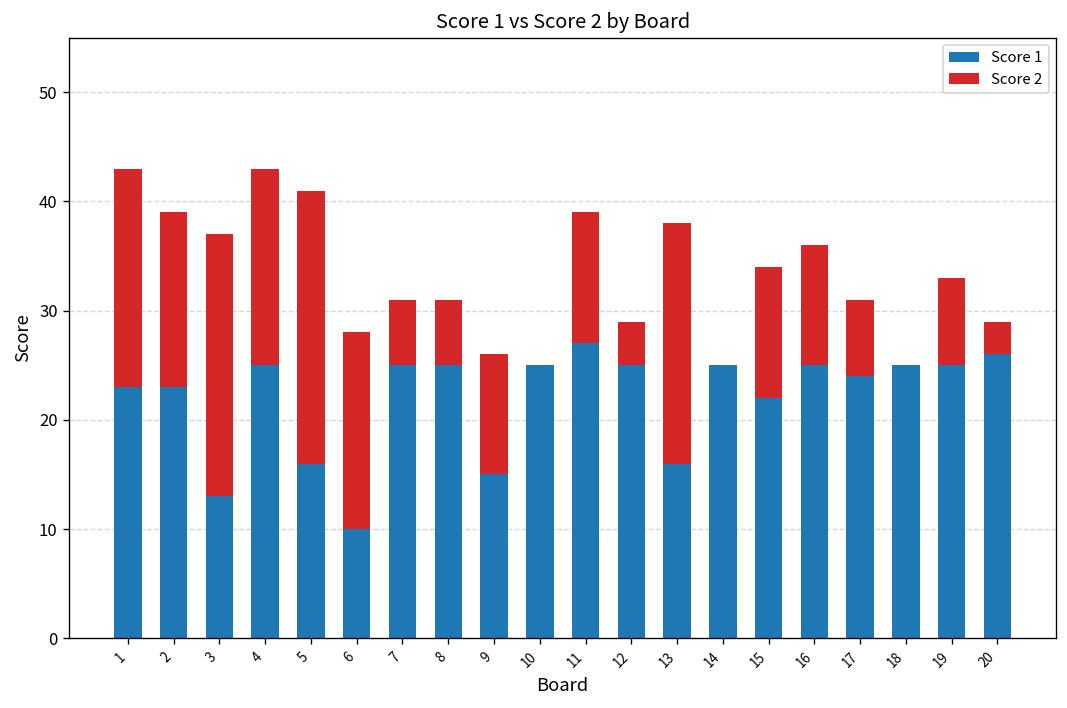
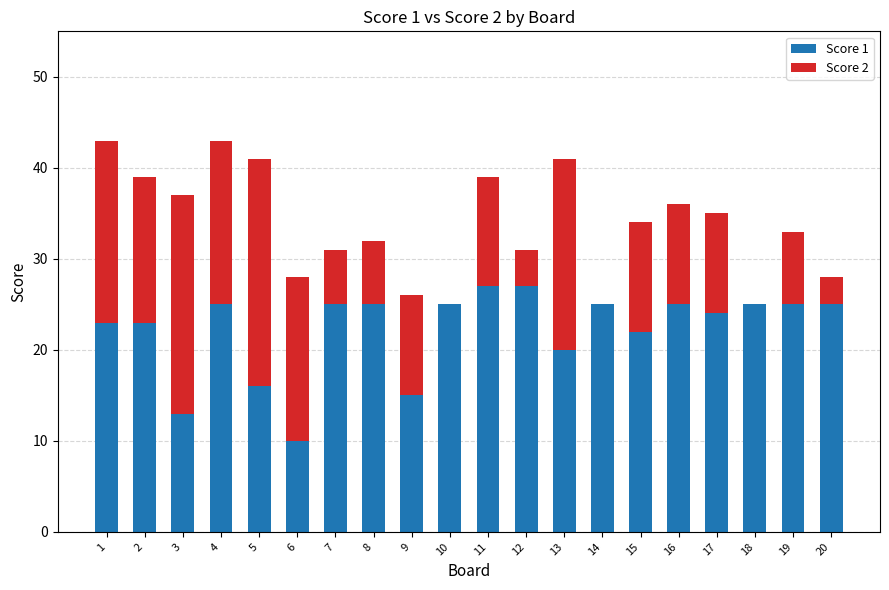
Score 2, 8: 6 -> 7
Score 1, 12: 25 -> 27
Score 1, 13: 16 -> 20
Score 2, 13: 22 -> 21
Score 2, 17: 7 -> 11
Score 1, 20: 26 -> 25
